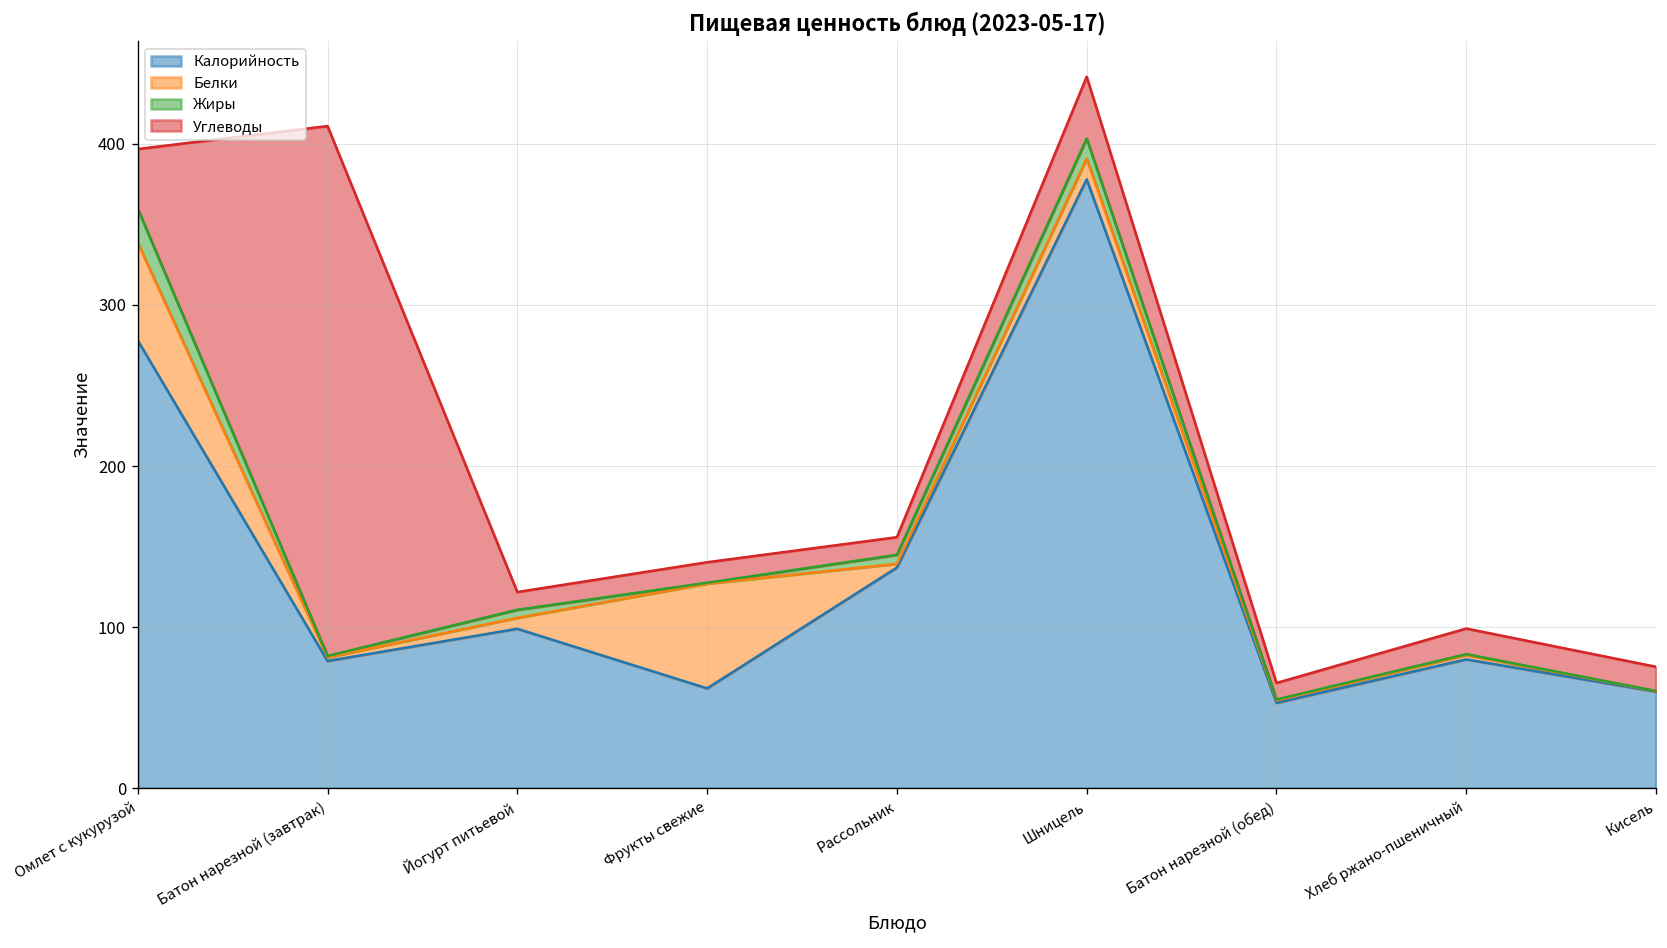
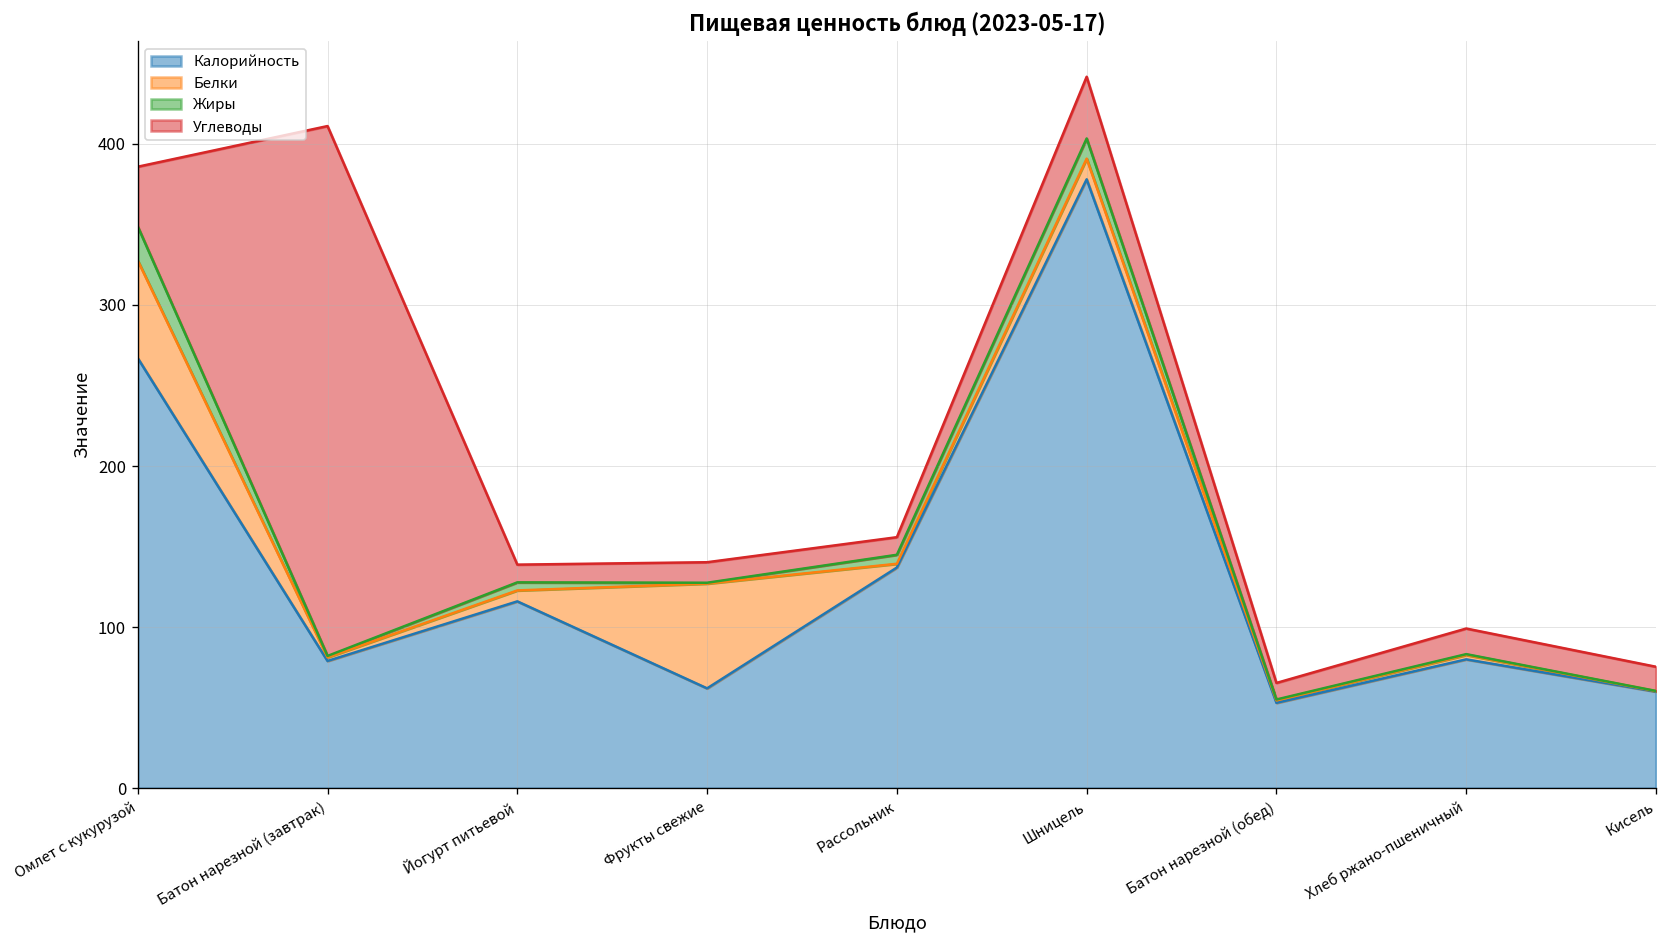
Калорийность, Омлет с кукурузой: 278 -> 267
Калорийность, Йогурт питьевой: 99 -> 116
